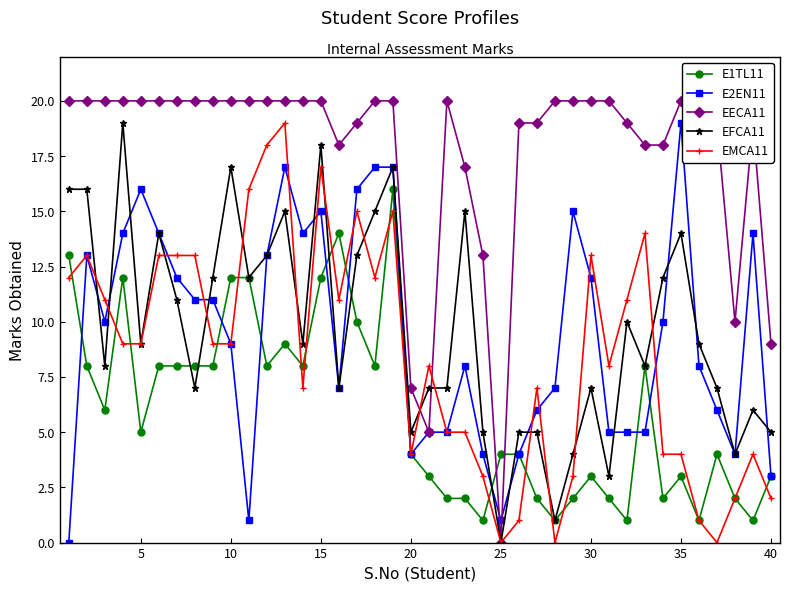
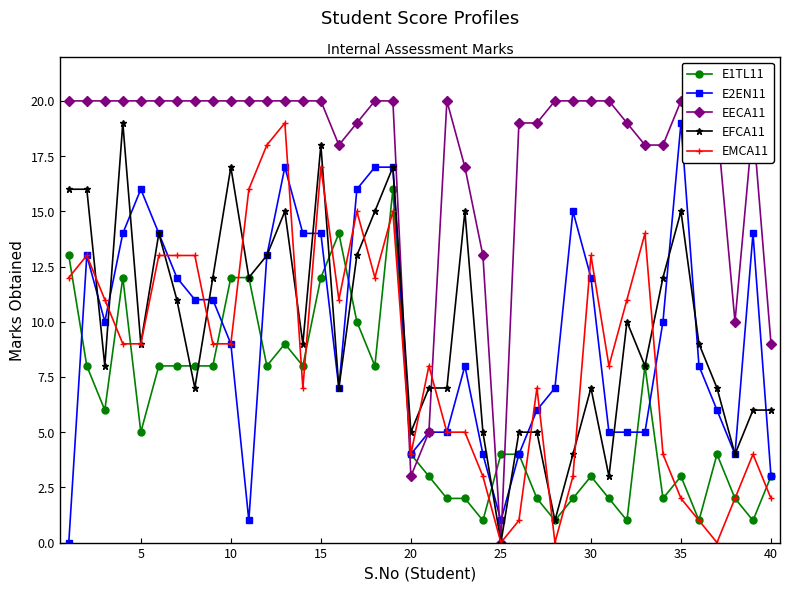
E2EN11, 15: 15 -> 14
EECA11, 20: 7 -> 3
EFCA11, 35: 14 -> 15
EMCA11, 35: 4 -> 2
EFCA11, 40: 5 -> 6
